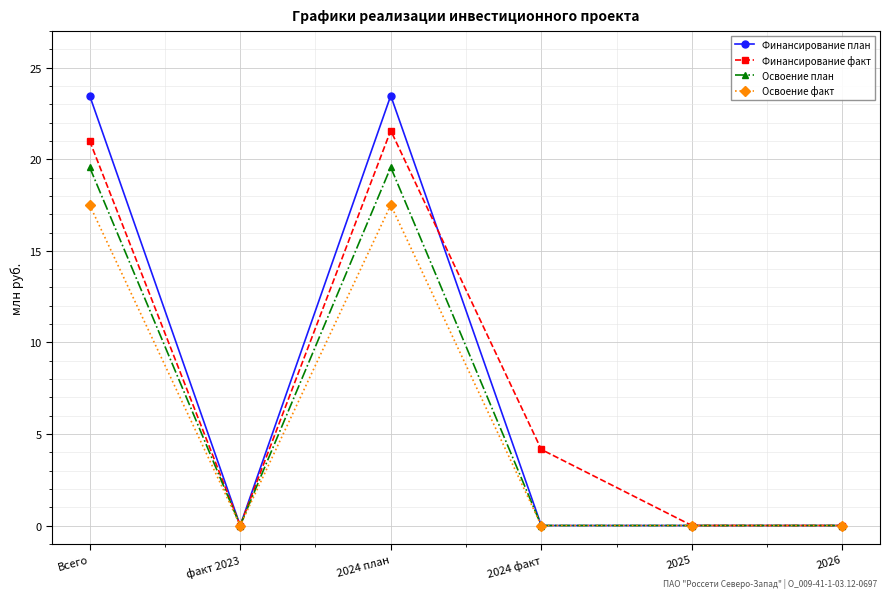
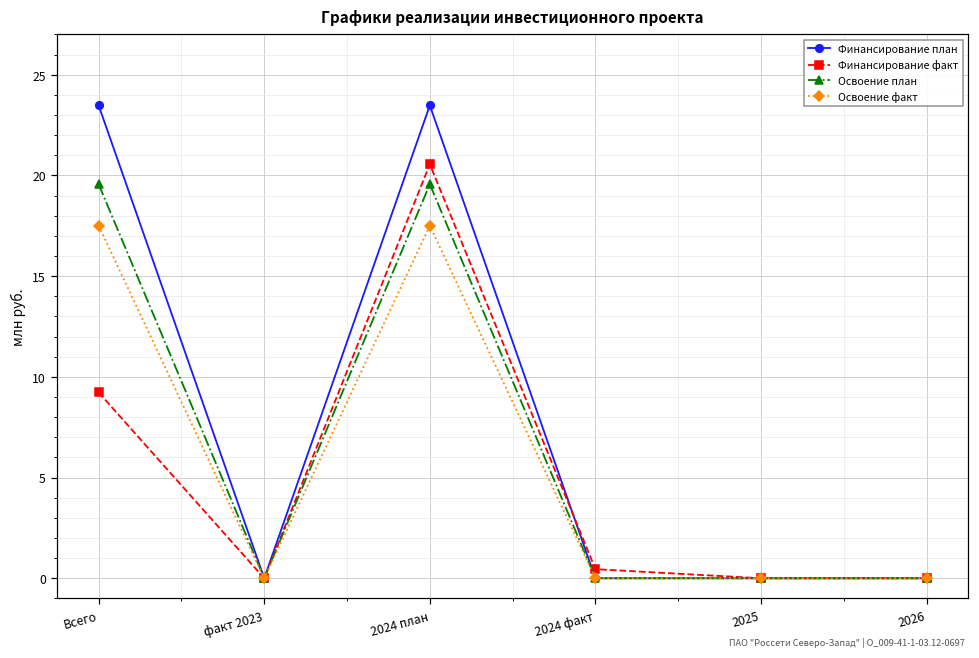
Финансирование факт, Всего: 21.0 -> 9.2
Финансирование факт, 2024 план: 21.6 -> 20.6
Финансирование факт, 2024 факт: 4.2 -> 0.5
